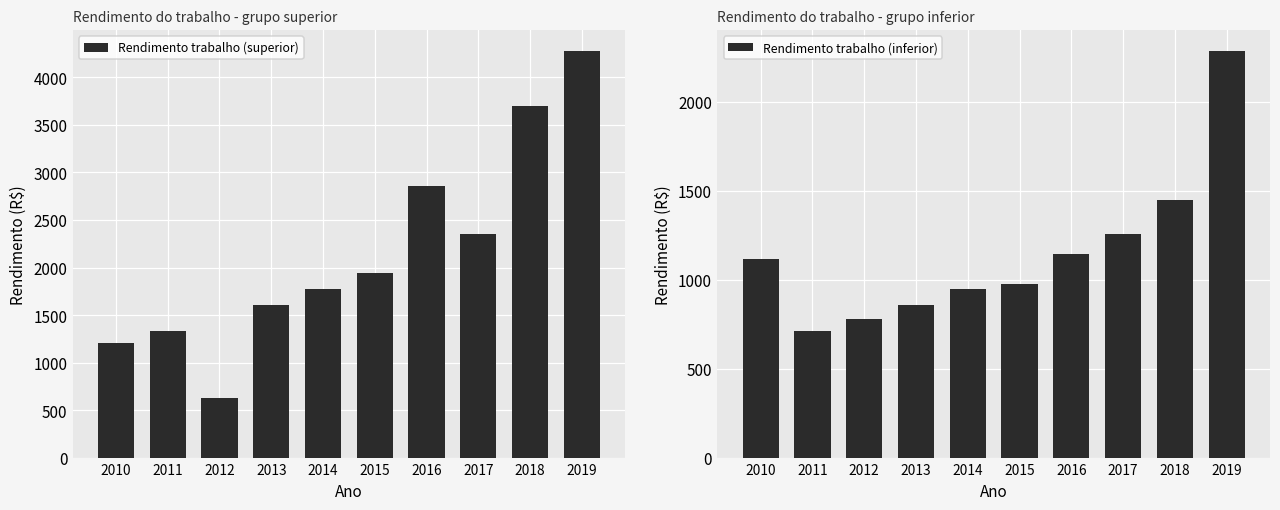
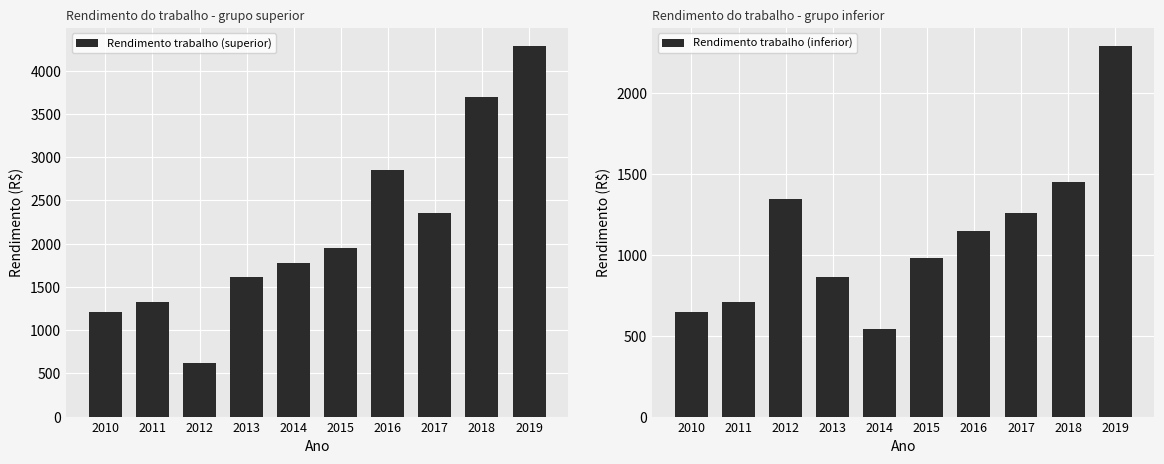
Rendimento do trabalho - grupo inferior, 2010: 1120 -> 650
Rendimento do trabalho - grupo inferior, 2012: 780 -> 1340
Rendimento do trabalho - grupo inferior, 2014: 950 -> 540
